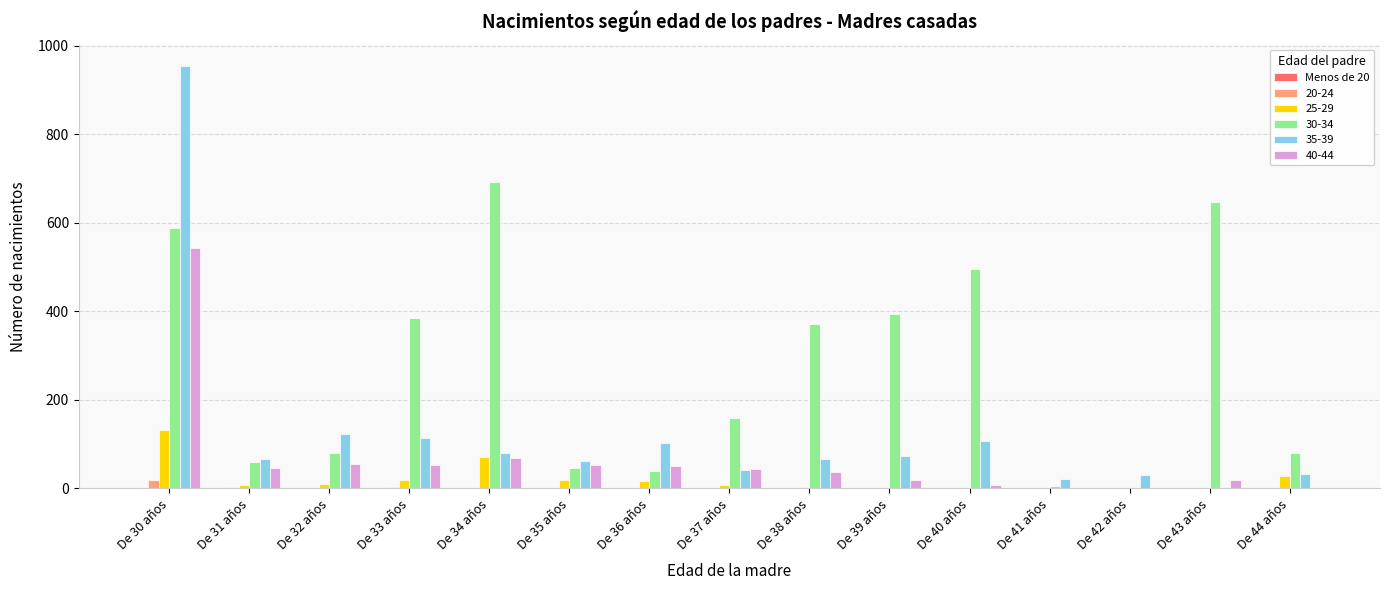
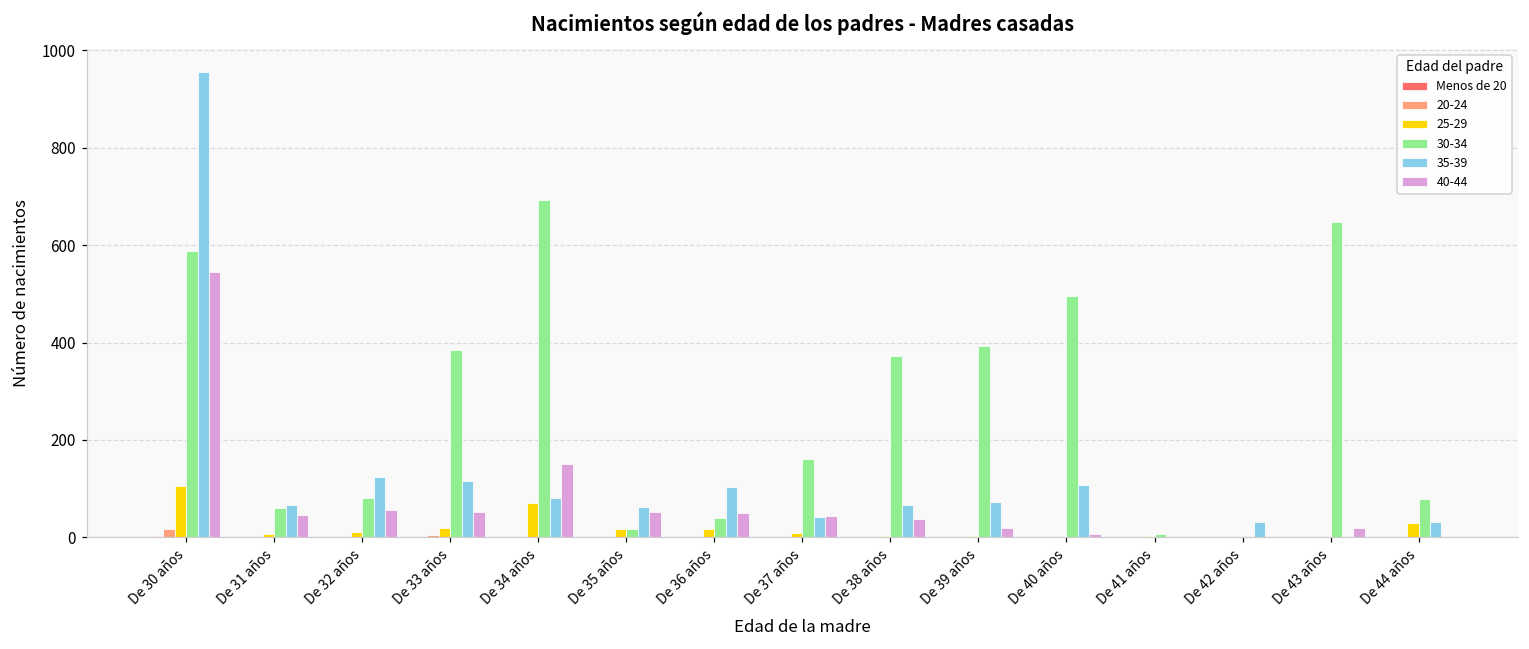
25-29, De 30 años: 130 -> 110
40-44, De 34 años: 70 -> 150
30-34, De 35 años: 50 -> 20
35-39, De 41 años: 20 -> 0
